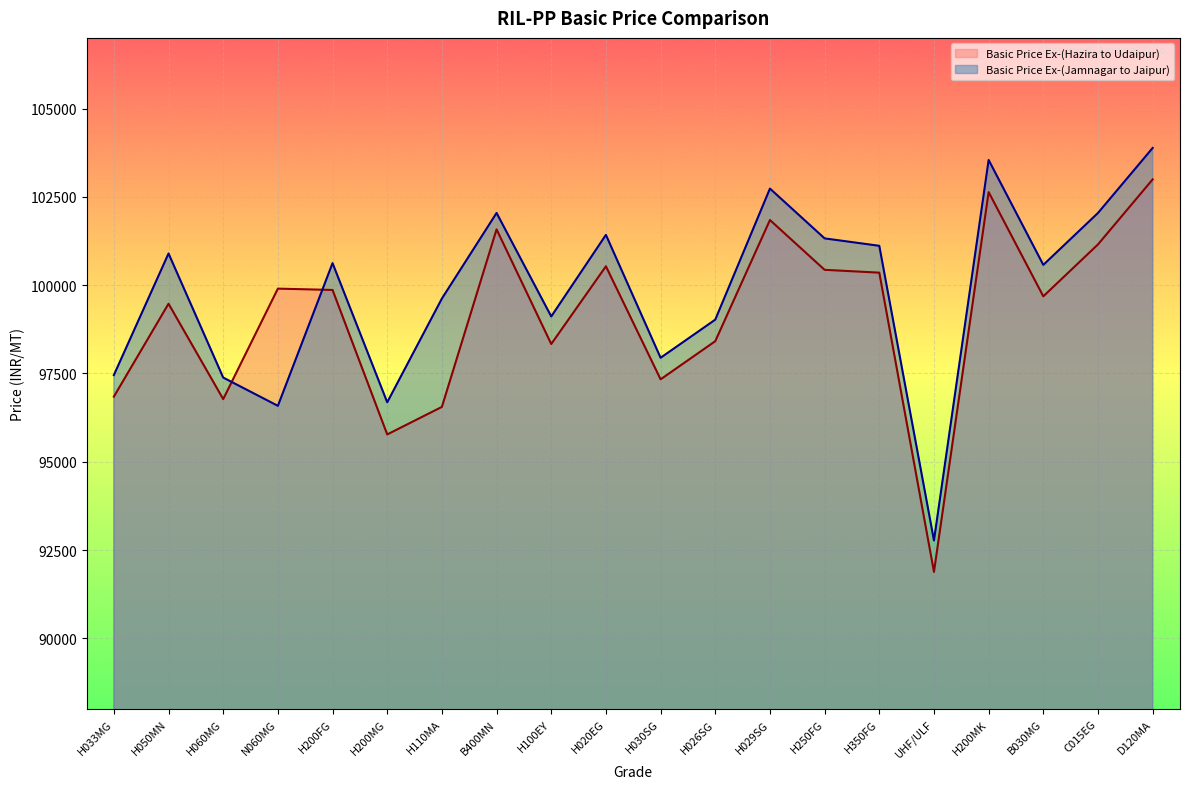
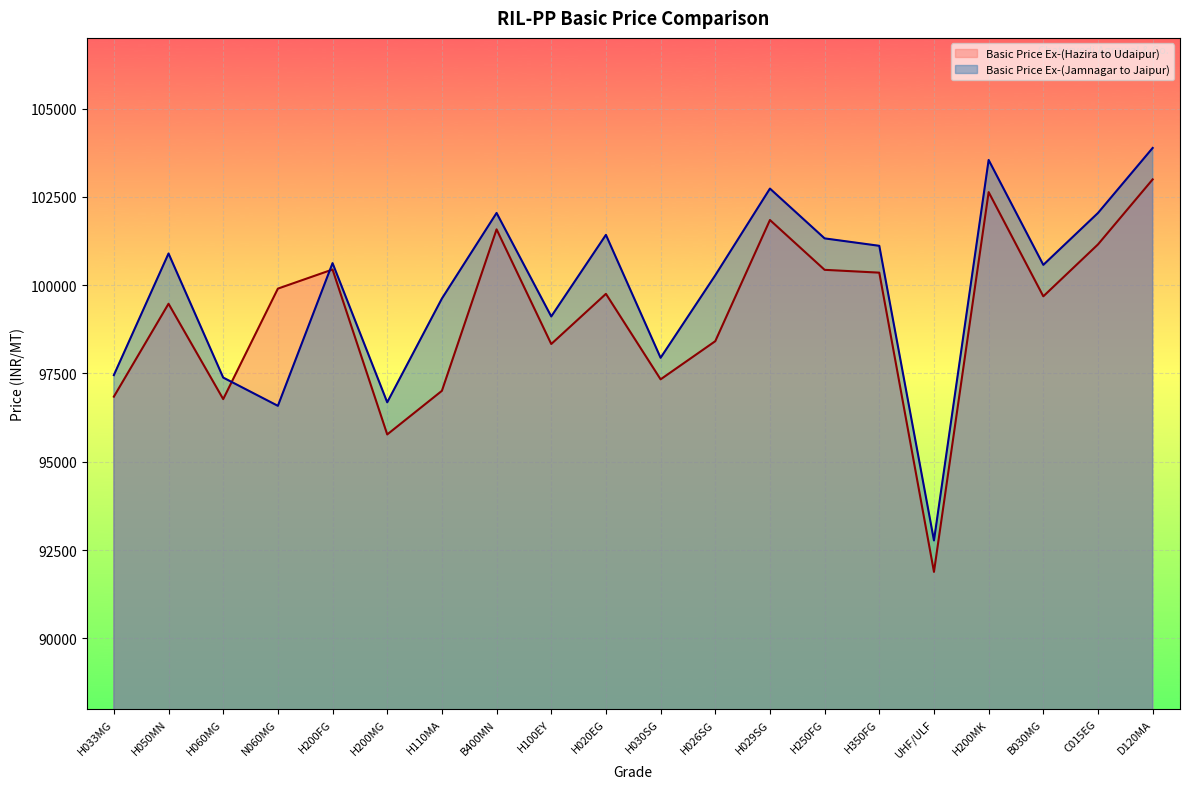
Basic Price Ex-(Hazira to Udaipur), H200FG: 99900 -> 100400
Basic Price Ex-(Hazira to Udaipur), H110MA: 96600 -> 97000
Basic Price Ex-(Hazira to Udaipur), H020EG: 100500 -> 99800
Basic Price Ex-(Jamnagar to Jaipur), H026SG: 99000 -> 100300
